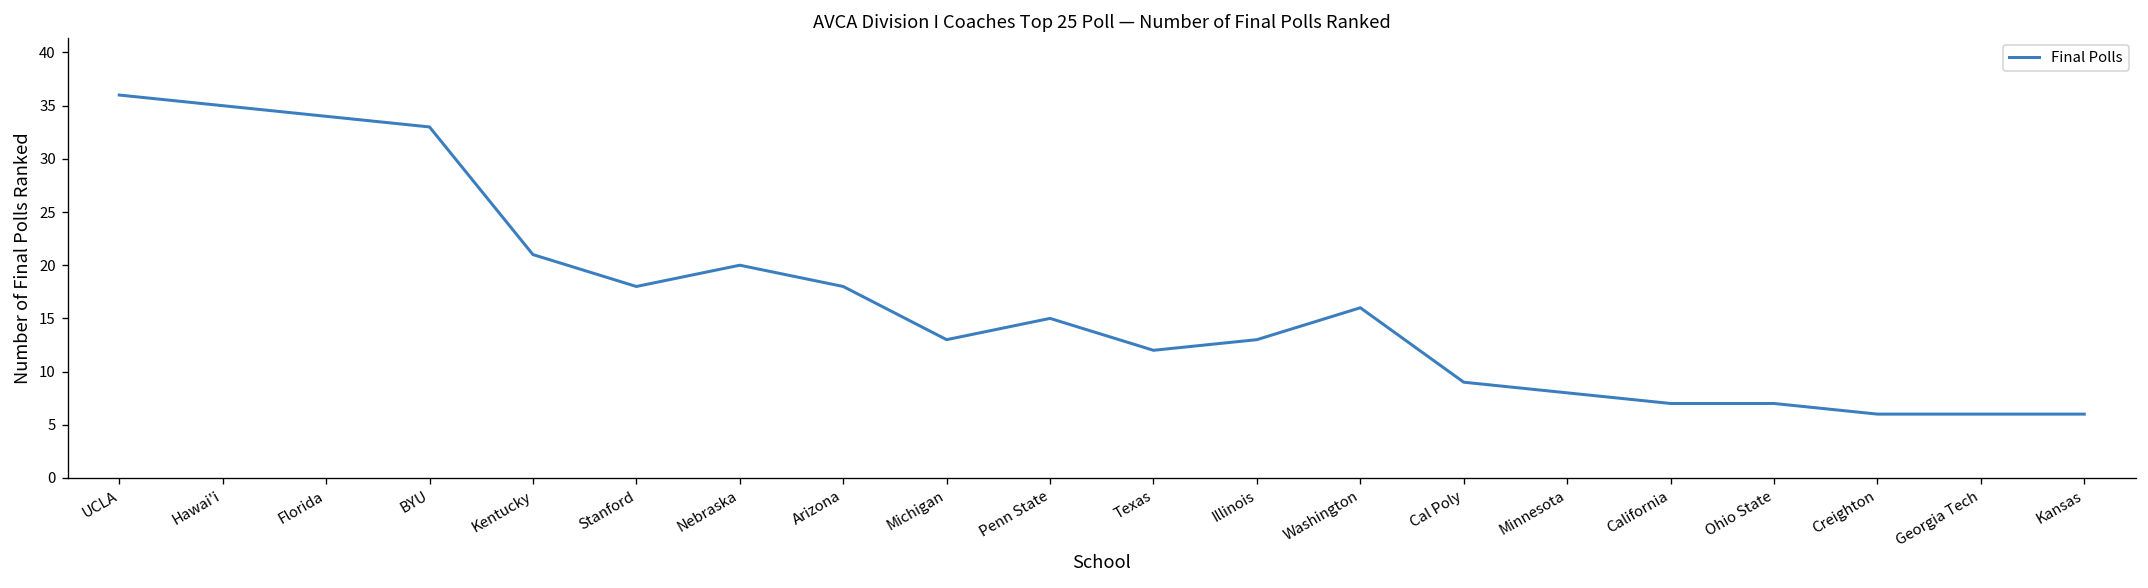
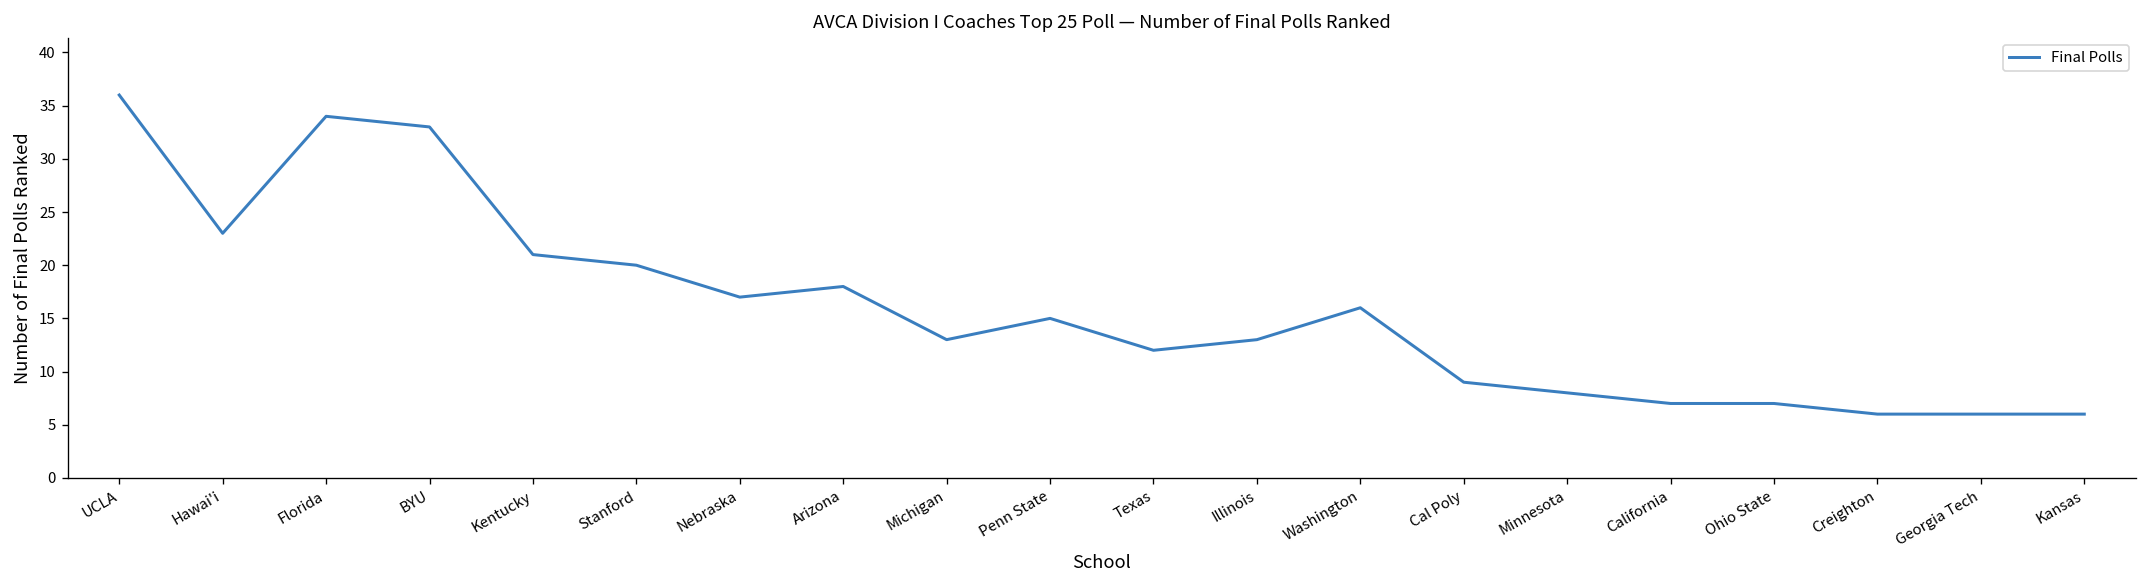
Hawai'i: 35 -> 23
Stanford: 18 -> 20
Nebraska: 20 -> 17
